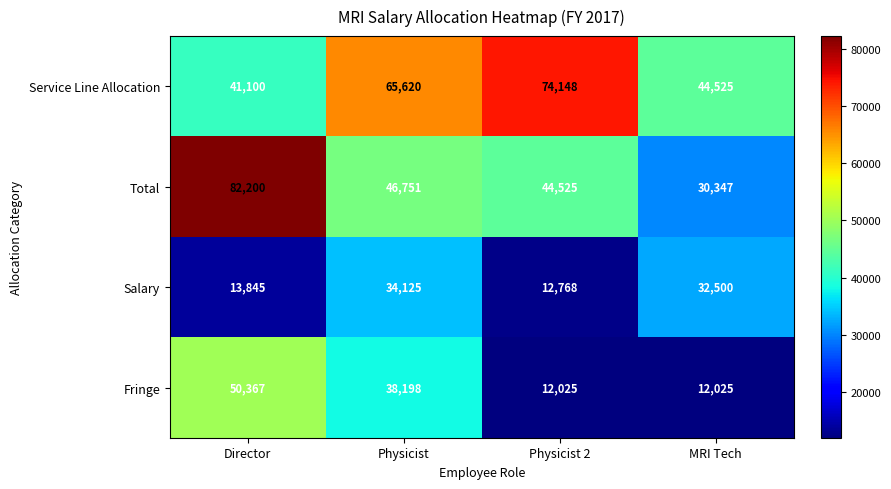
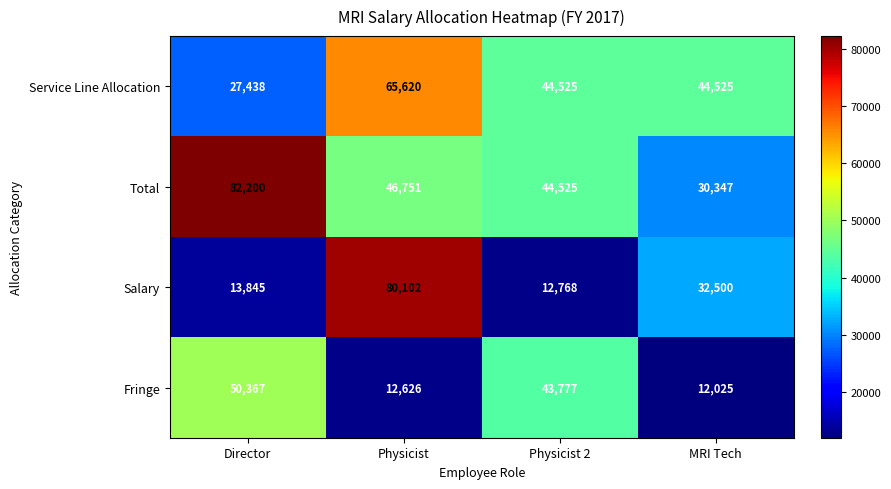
Service Line Allocation, Director: 41,100 -> 27,438
Service Line Allocation, Physicist 2: 74,148 -> 44,525
Salary, Physicist: 34,125 -> 80,102
Fringe, Physicist: 38,198 -> 12,626
Fringe, Physicist 2: 12,025 -> 43,777
